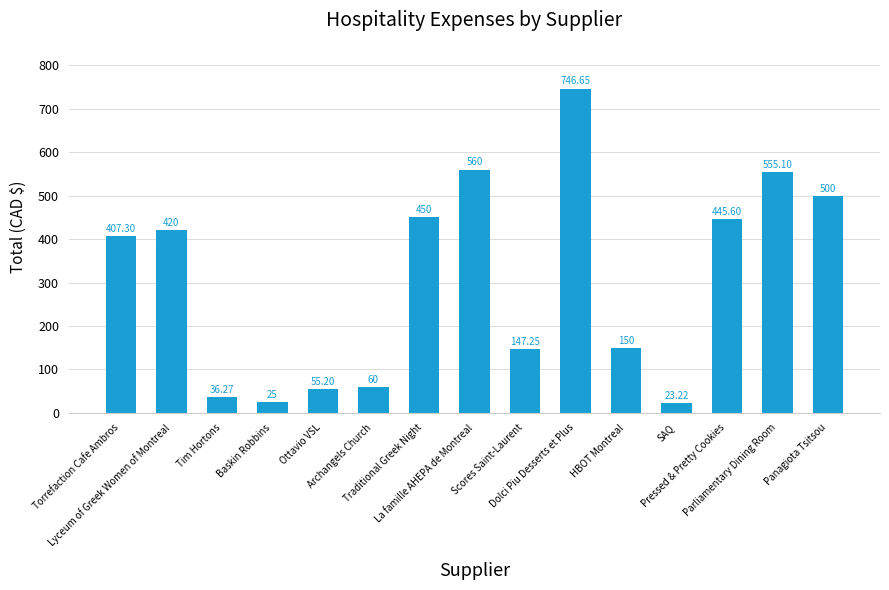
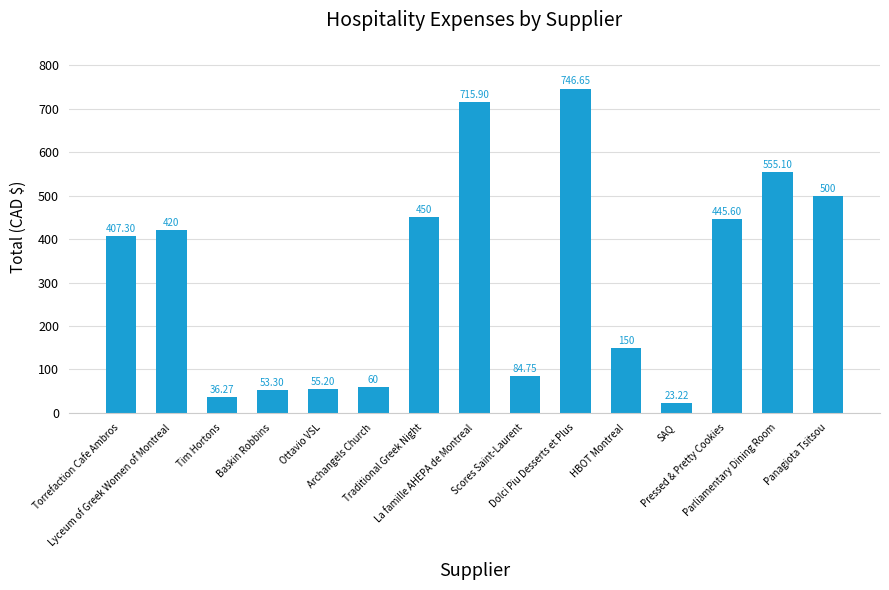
Baskin Robbins: 25 -> 53.30
La famille AHEPA de Montreal: 560 -> 715.90
Scores Saint-Laurent: 147.25 -> 84.75
